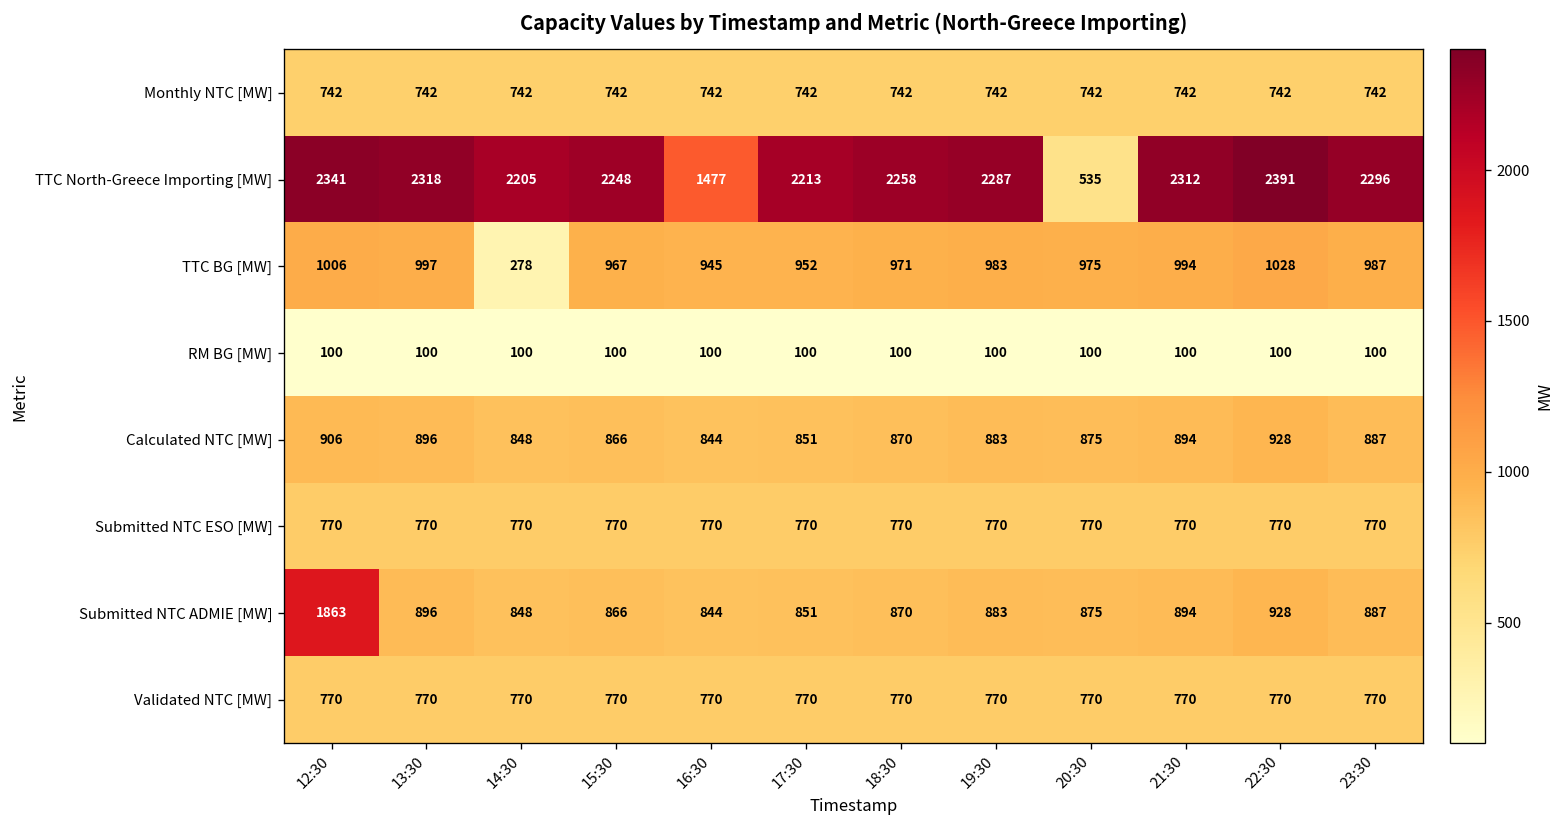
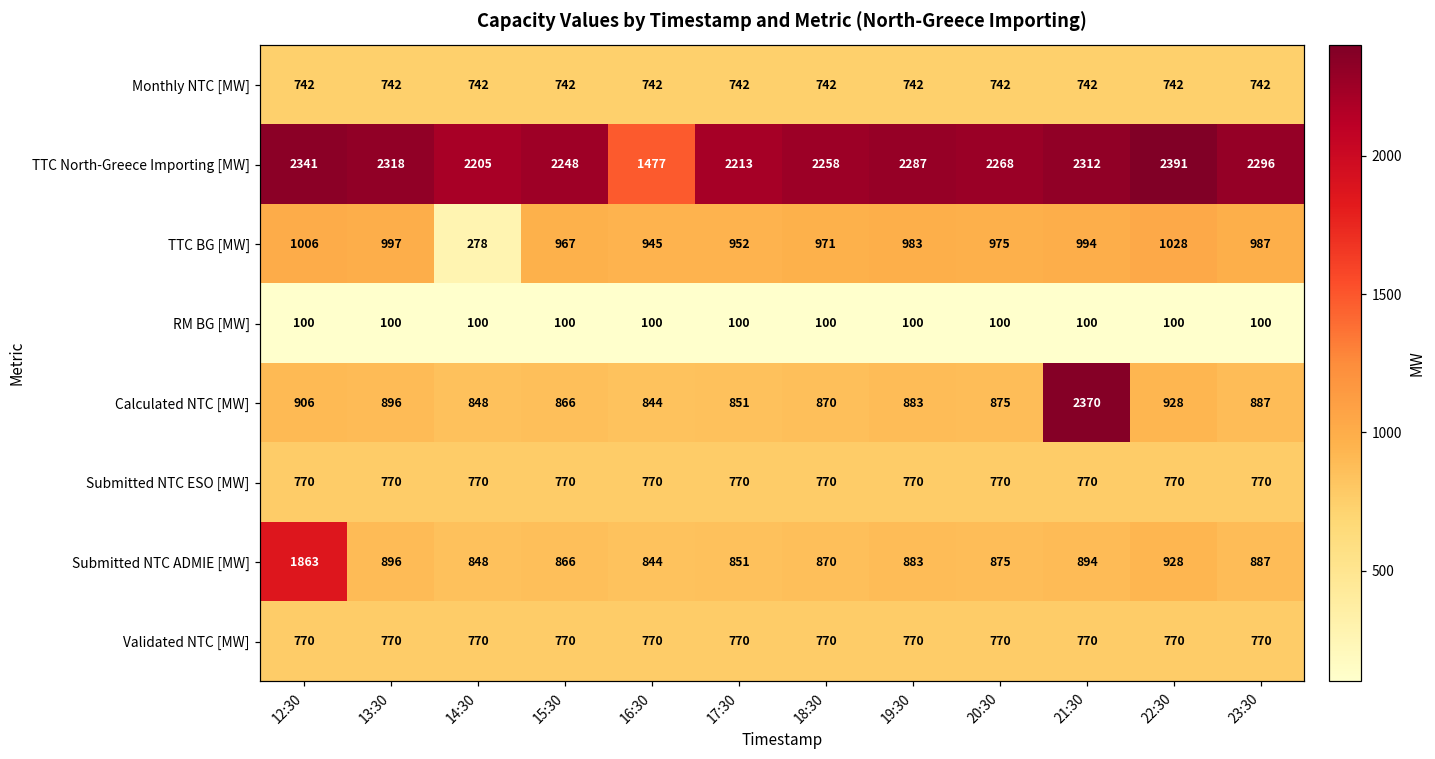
TTC North-Greece Importing [MW], 20:30: 535 -> 2268
Calculated NTC [MW], 21:30: 894 -> 2370
